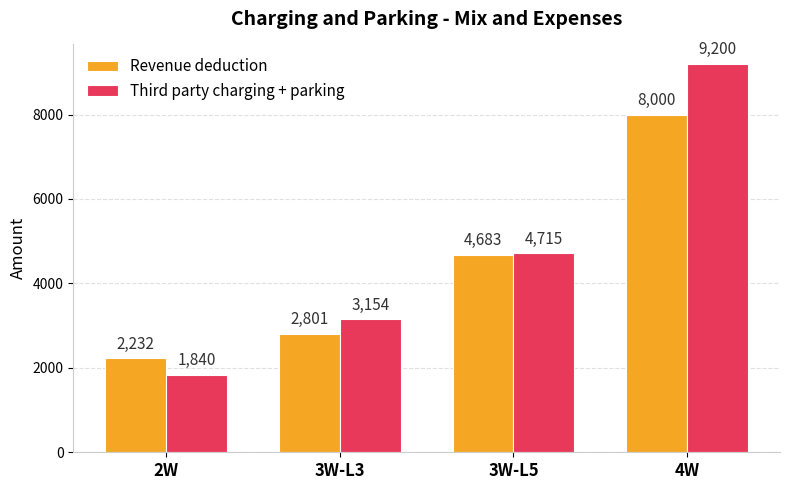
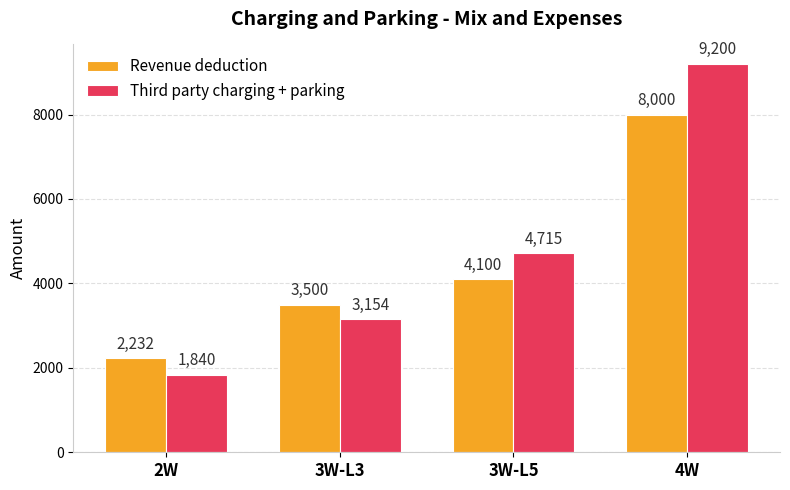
Revenue deduction, 3W-L3: 2,801 -> 3,500
Revenue deduction, 3W-L5: 4,683 -> 4,100
